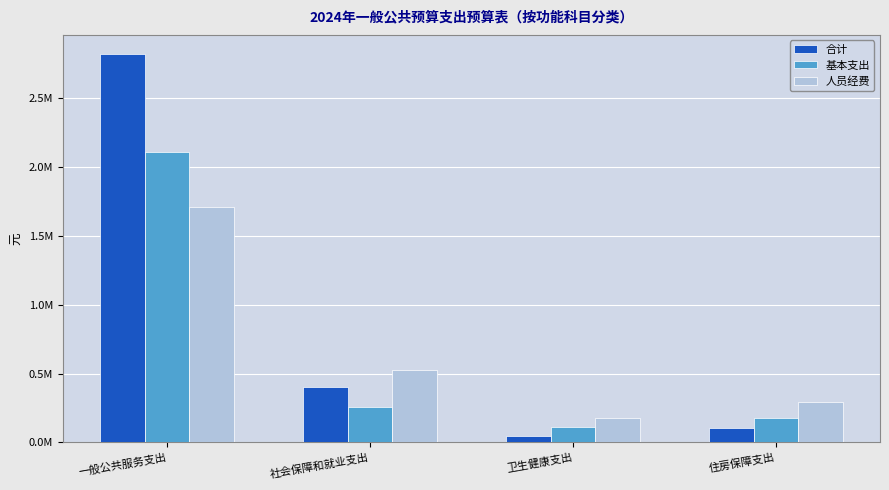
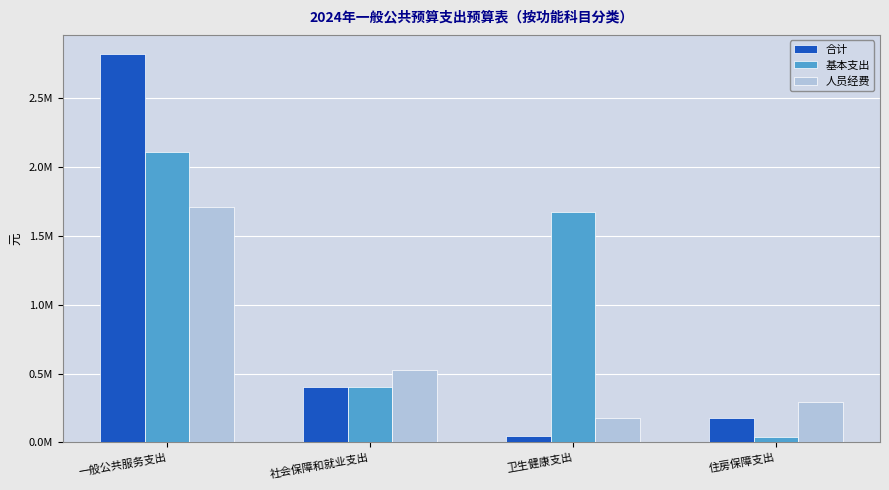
基本支出, 社会保障和就业支出: 260000 -> 400000
基本支出, 卫生健康支出: 110000 -> 1670000
合计, 住房保障支出: 100000 -> 180000
基本支出, 住房保障支出: 180000 -> 40000
